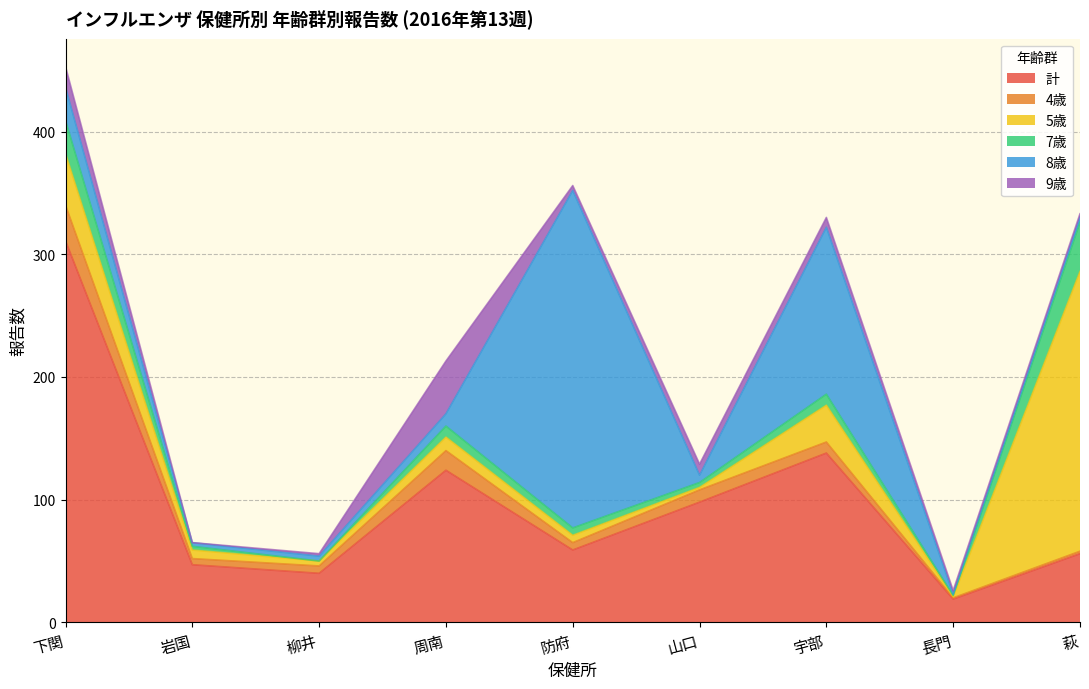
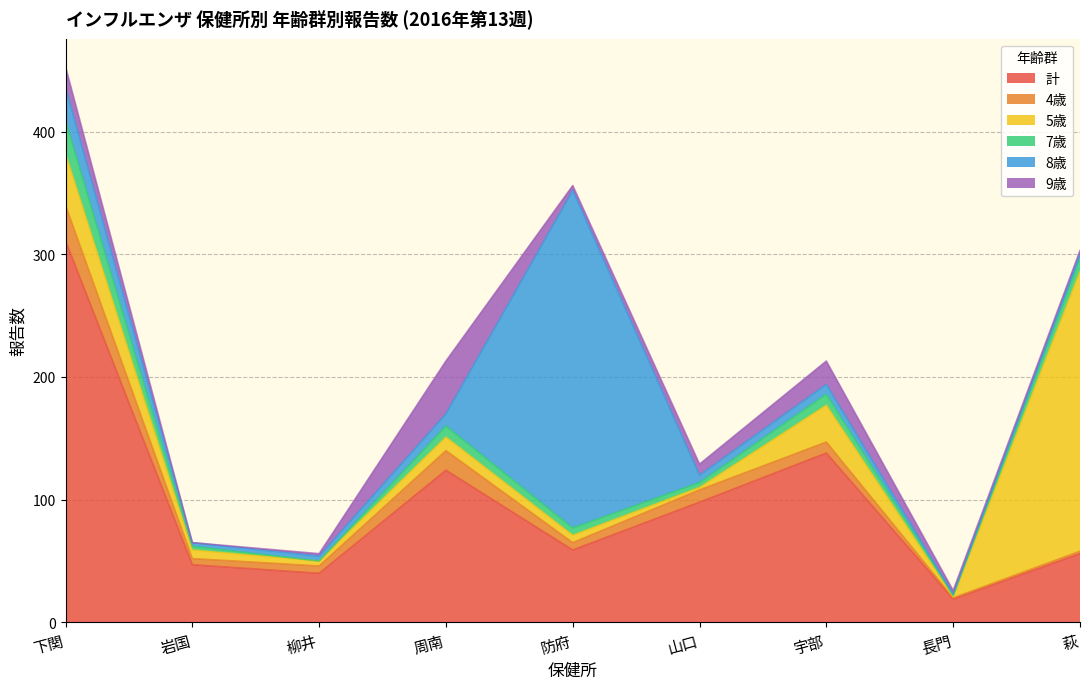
8歳, 宇部: 136 -> 8
9歳, 宇部: 8 -> 19
7歳, 萩: 40 -> 10
